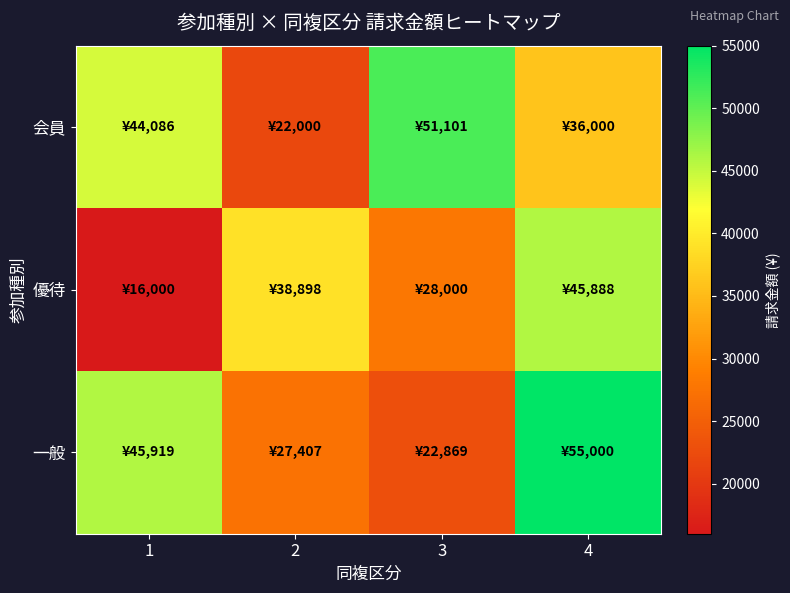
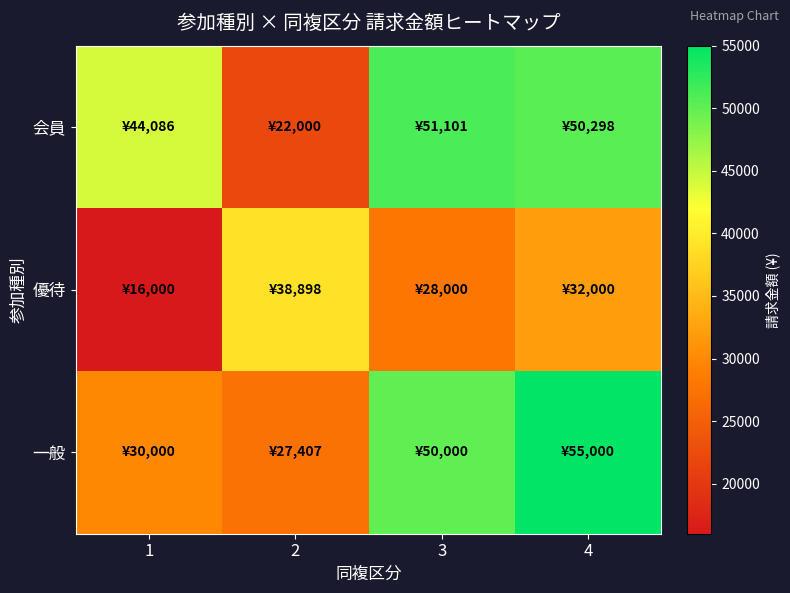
会員, 4: ¥36,000 -> ¥50,298
優待, 4: ¥45,888 -> ¥32,000
一般, 1: ¥45,919 -> ¥30,000
一般, 3: ¥22,869 -> ¥50,000
